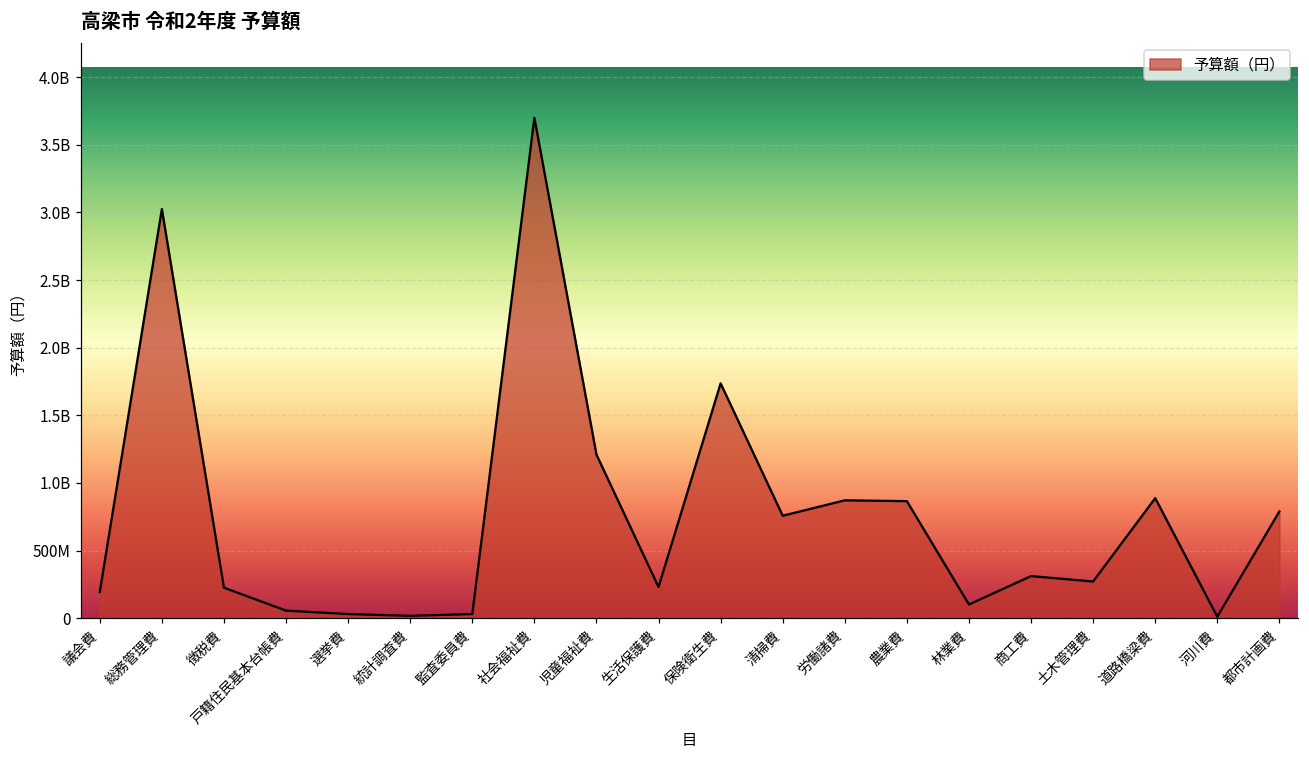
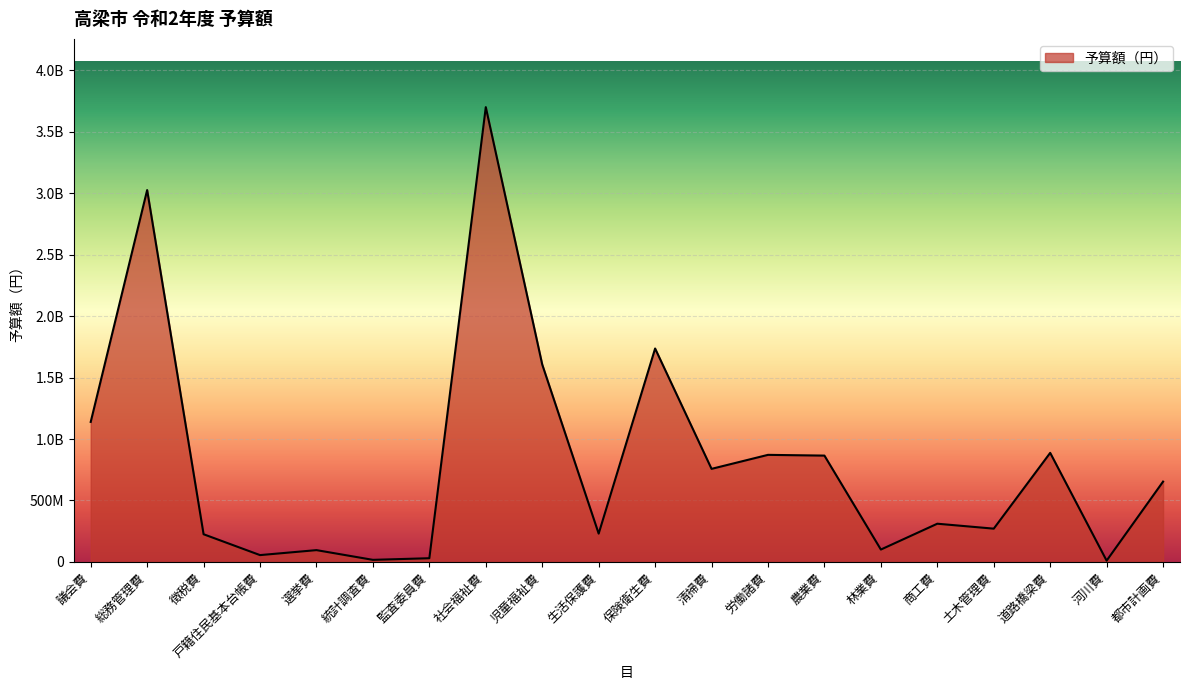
議会費: 190000000 -> 1140000000
選挙費: 30000000 -> 100000000
児童福祉費: 1210000000 -> 1610000000
都市計画費: 790000000 -> 650000000
